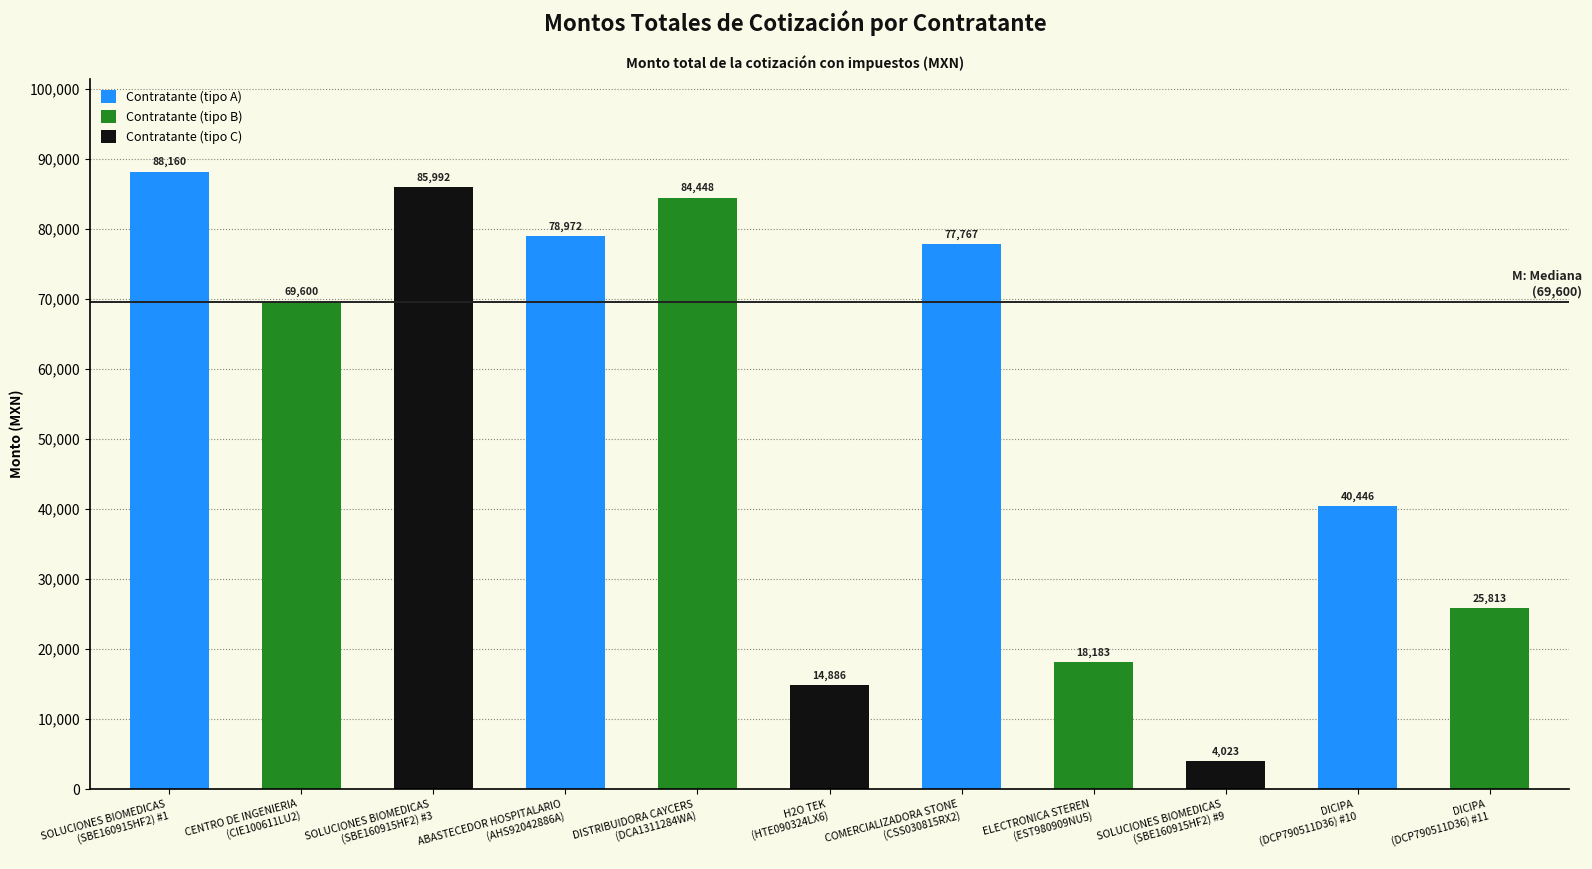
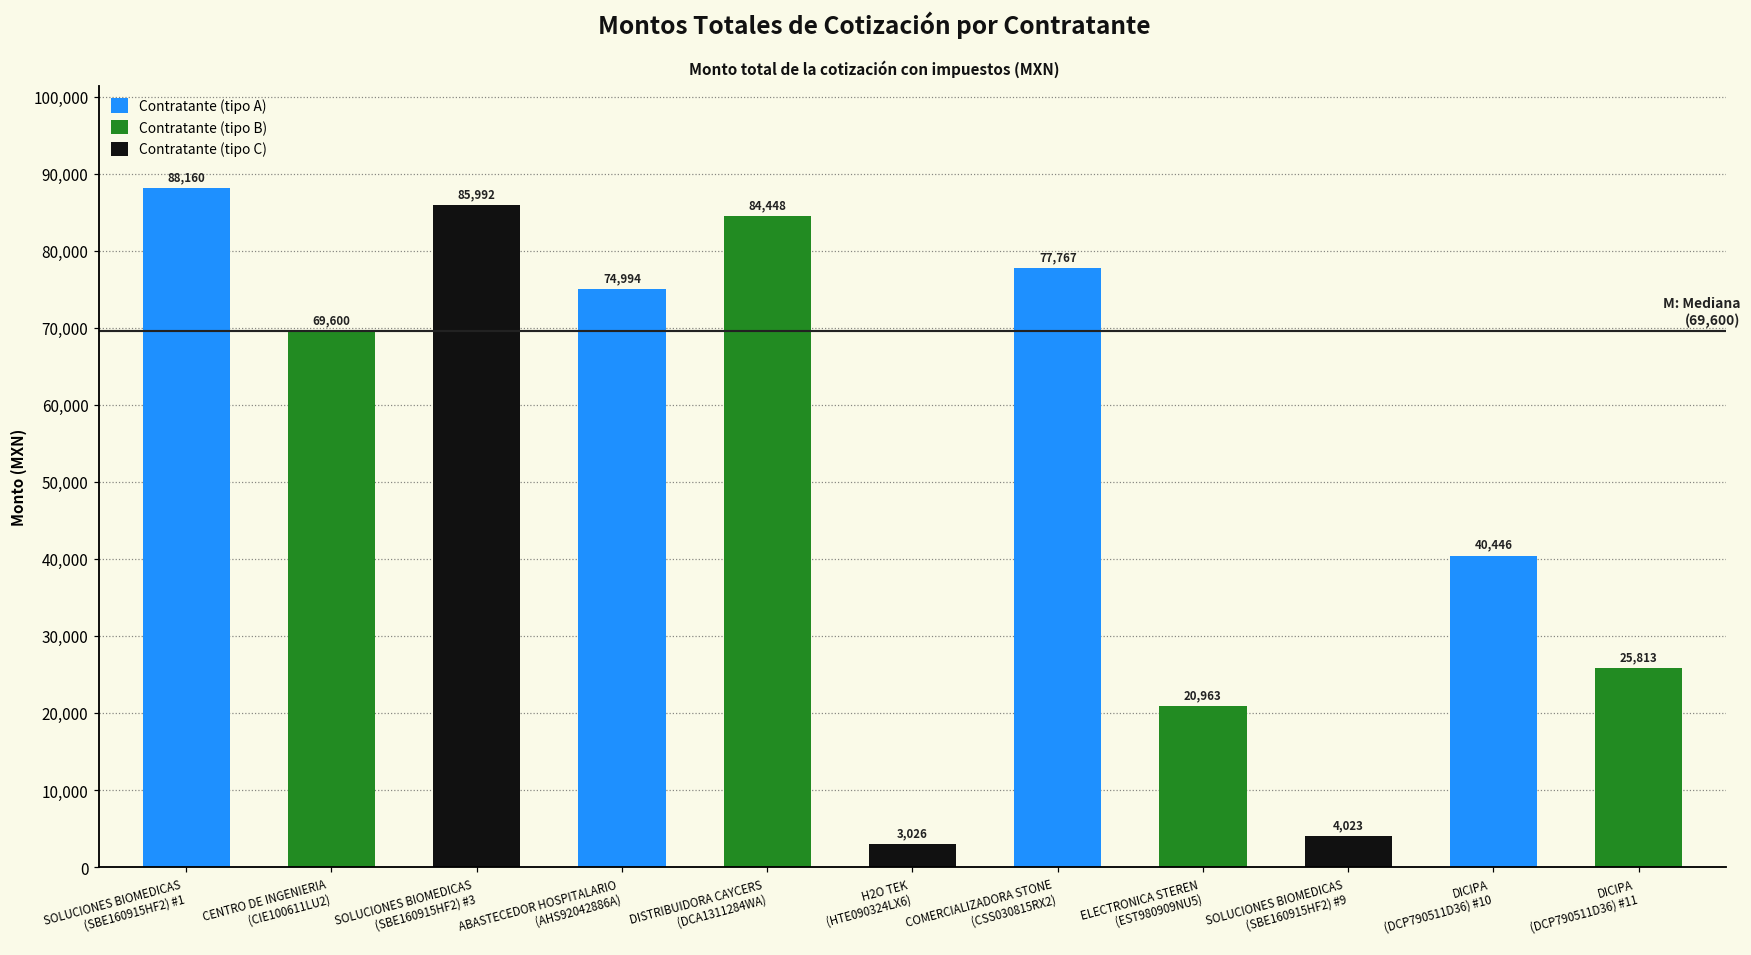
ABASTECEDOR HOSPITALARIO (AHS92042886A): 78,972 -> 74,994
H2O TEK (HTE090324LX6): 14,886 -> 3,026
ELECTRONICA STEREN (EST980909NU5): 18,183 -> 20,963
